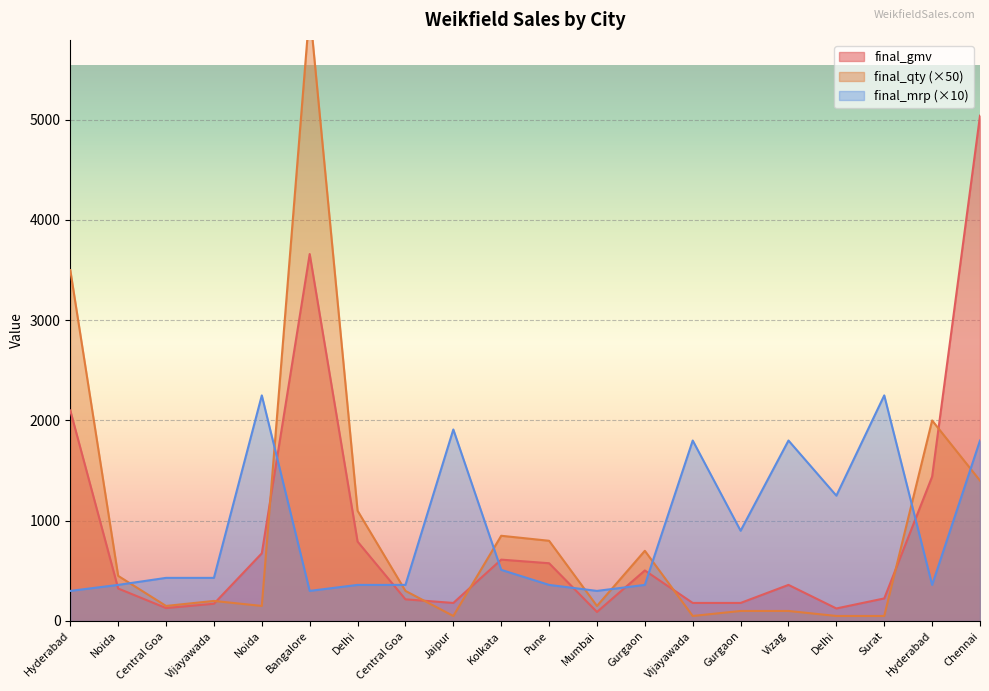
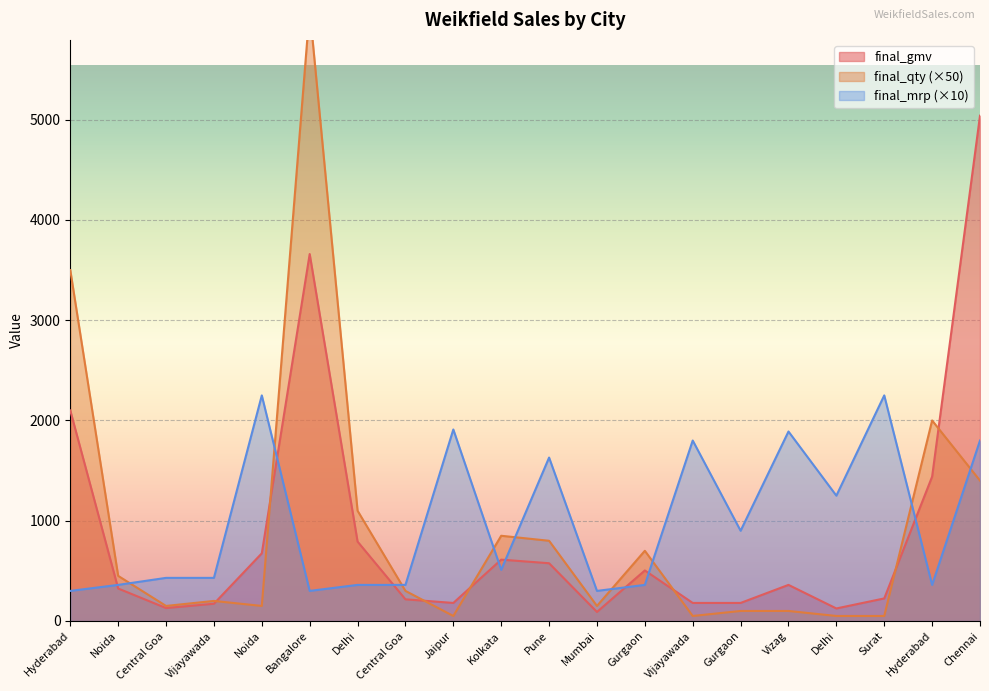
final_mrp (×10), Pune: 360 -> 1630
final_mrp (×10), Vizag: 1800 -> 1890
